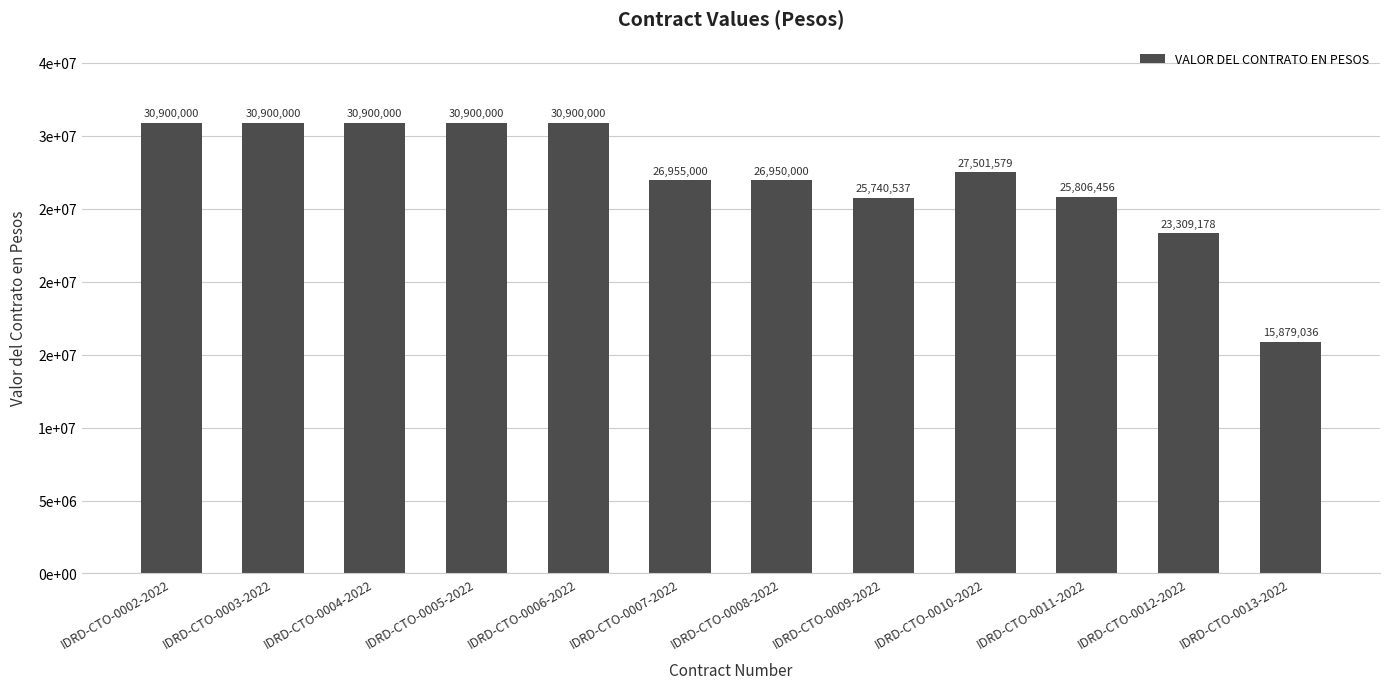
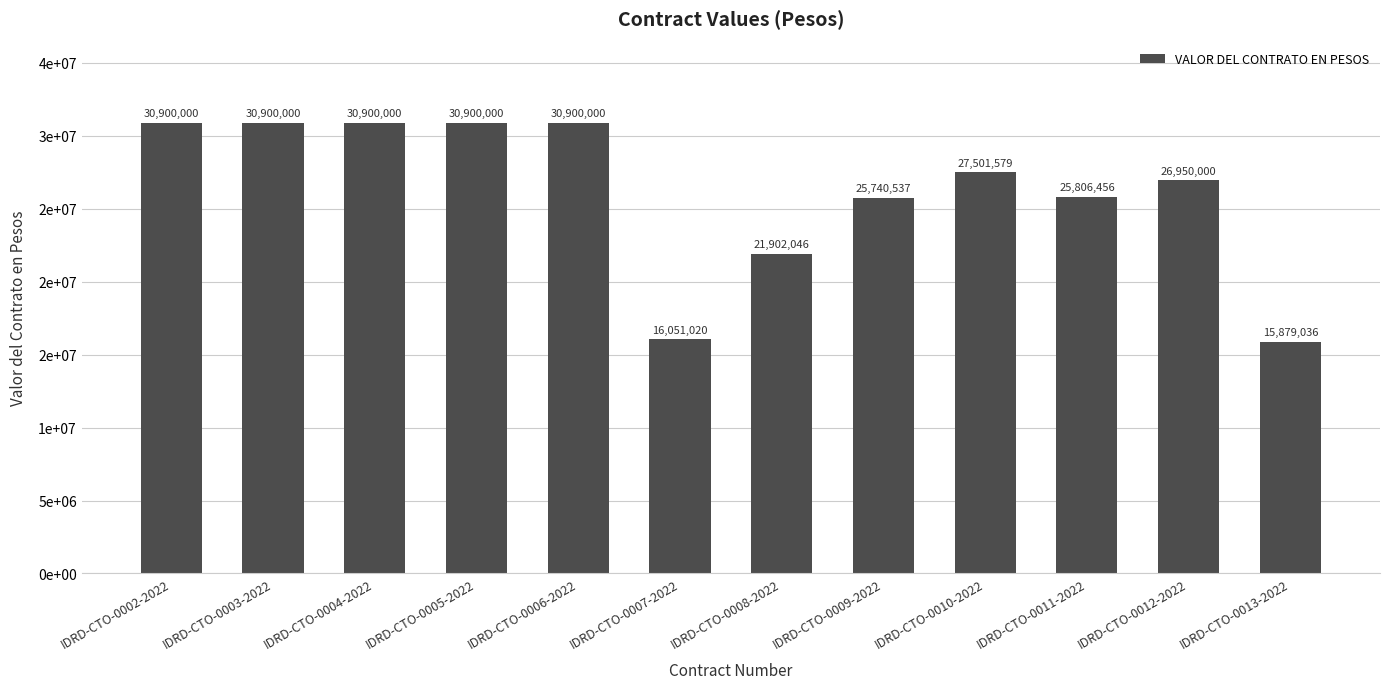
IDRD-CTO-0007-2022: 26,955,000 -> 16,051,020
IDRD-CTO-0008-2022: 26,950,000 -> 21,902,046
IDRD-CTO-0012-2022: 23,309,178 -> 26,950,000
